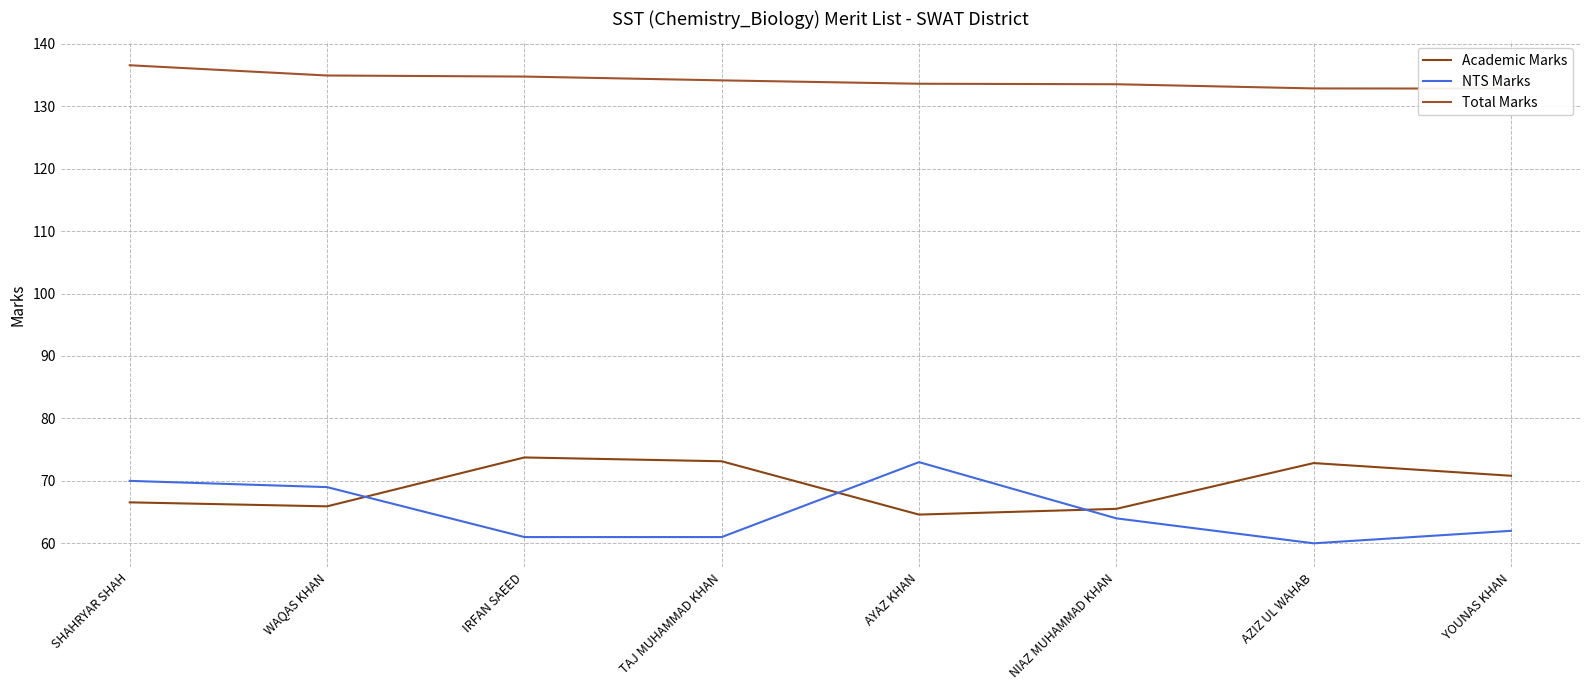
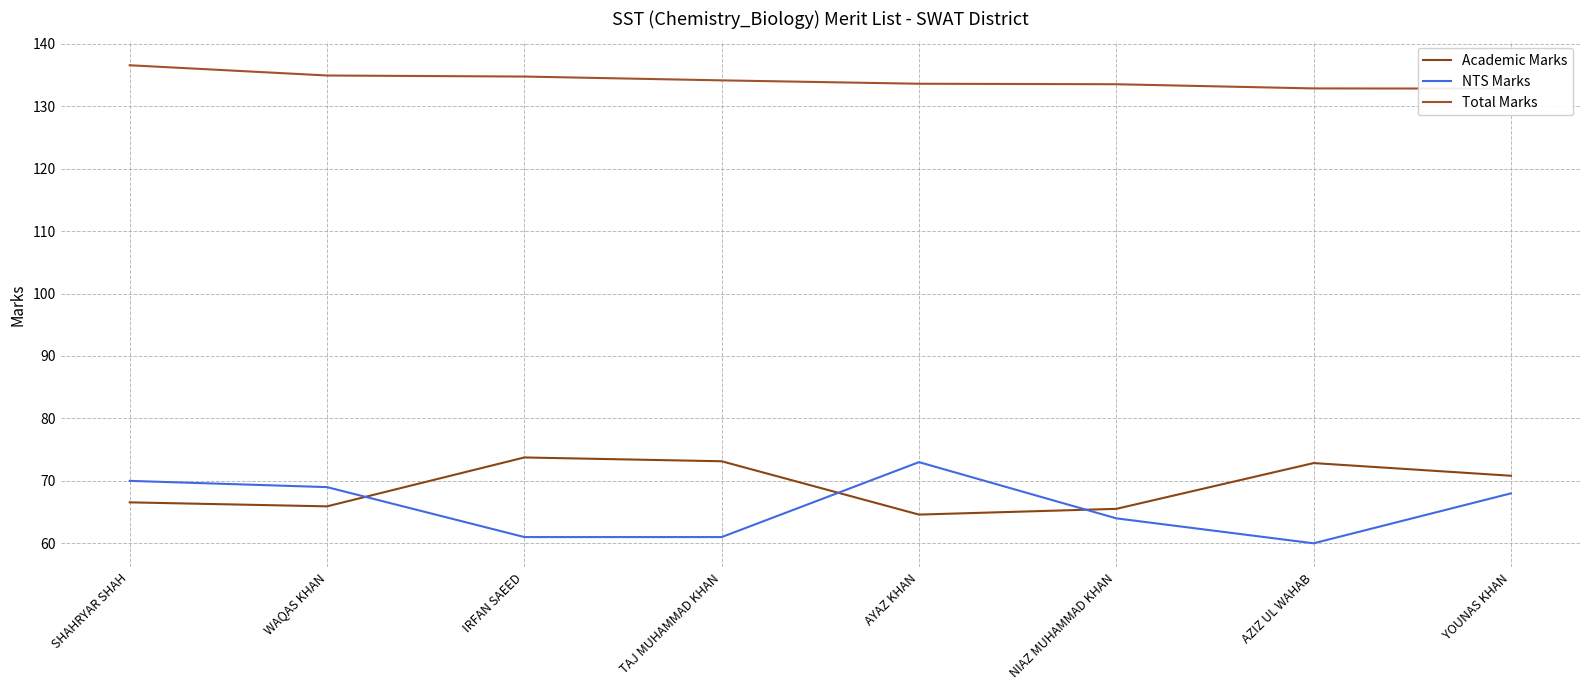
NTS Marks, YOUNAS KHAN: 62 -> 68
